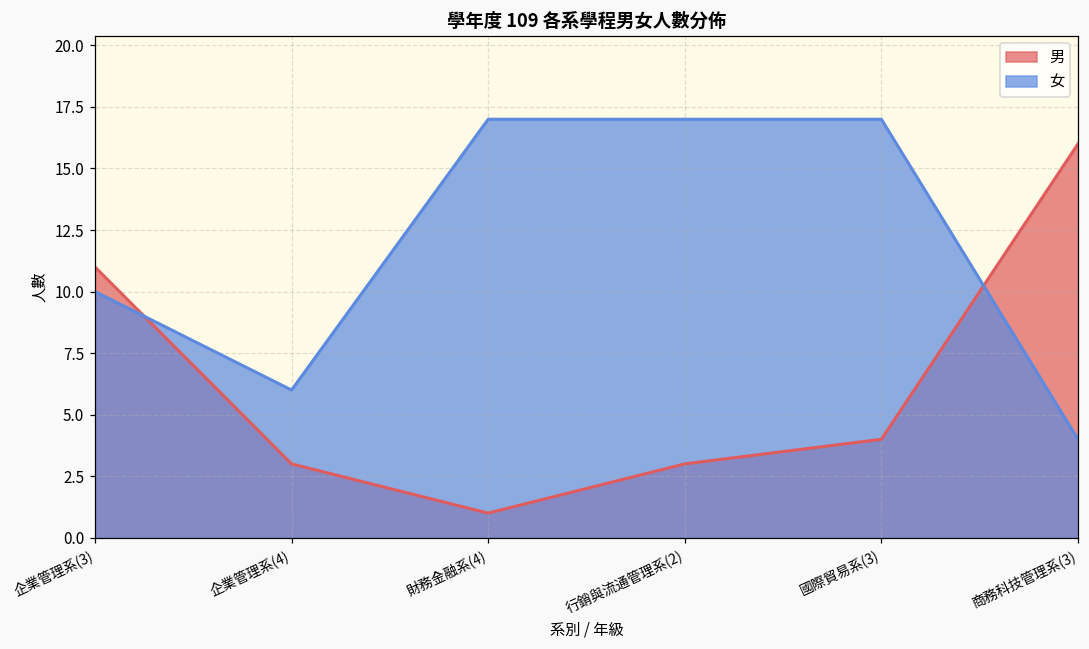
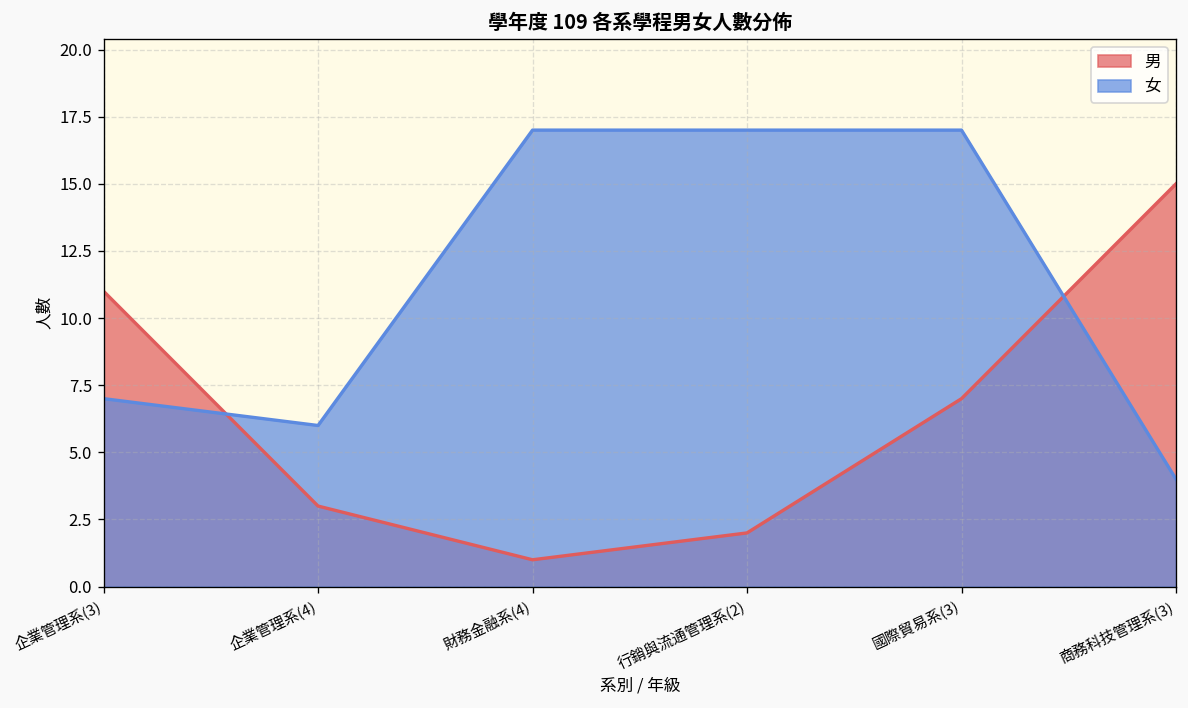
女, 企業管理系(3): 10 -> 7
男, 行銷與流通管理系(2): 3 -> 2
男, 國際貿易系(3): 4 -> 7
男, 商務科技管理系(3): 16 -> 15
